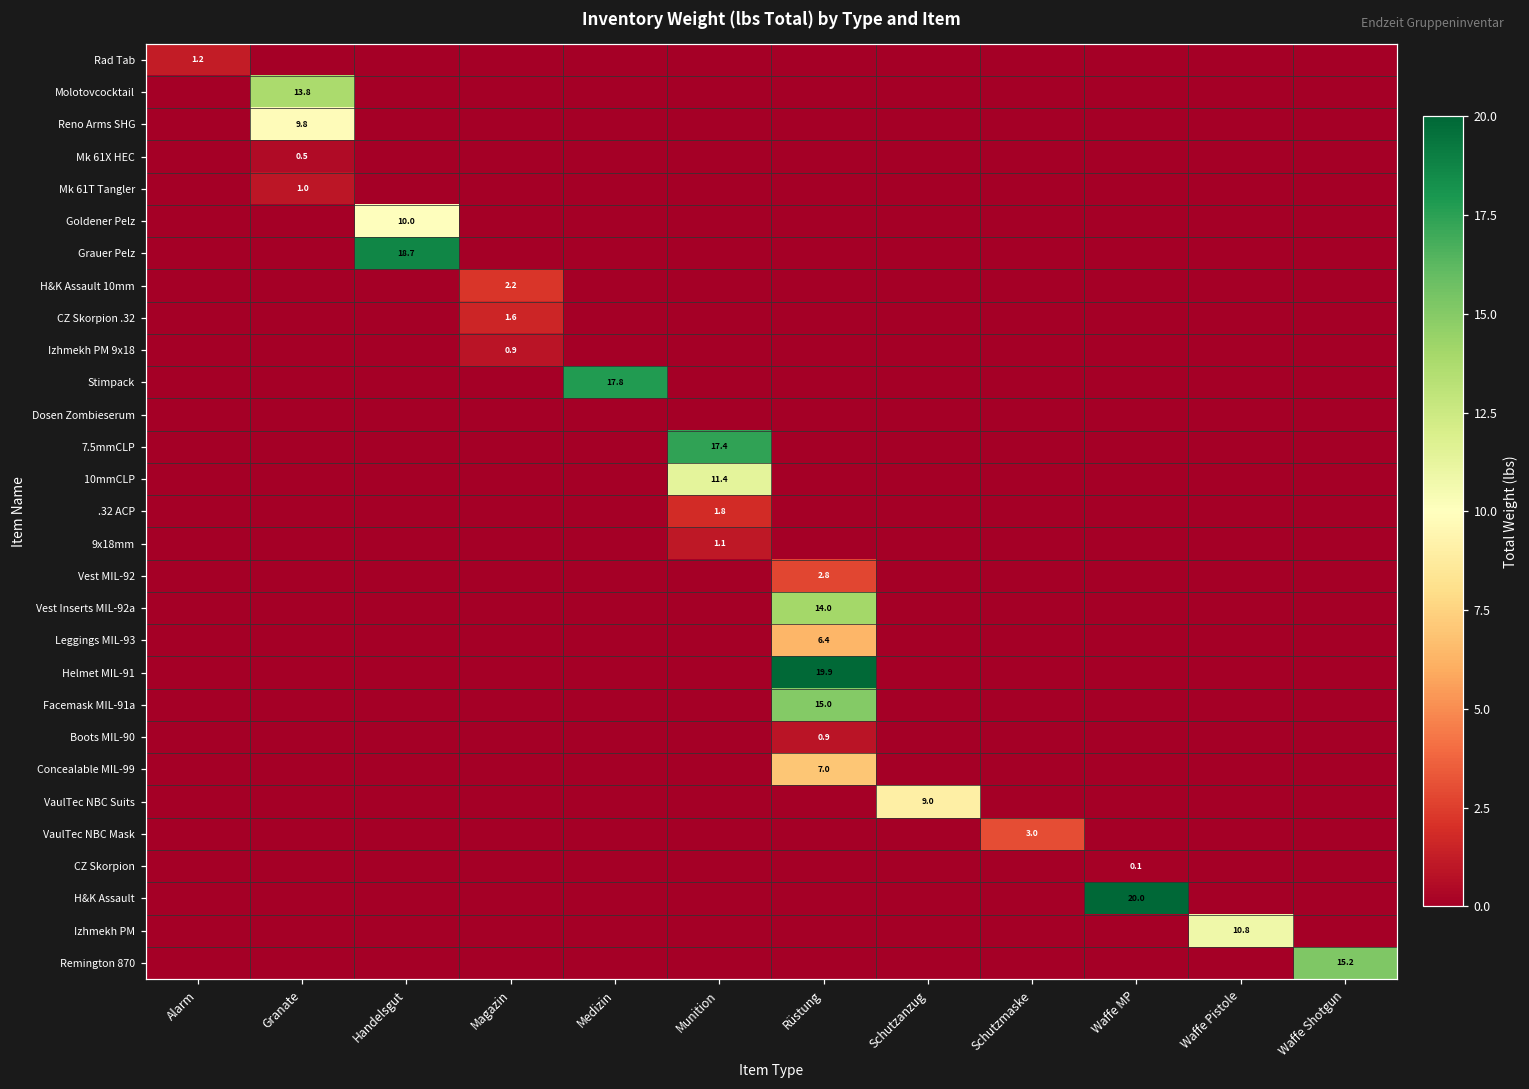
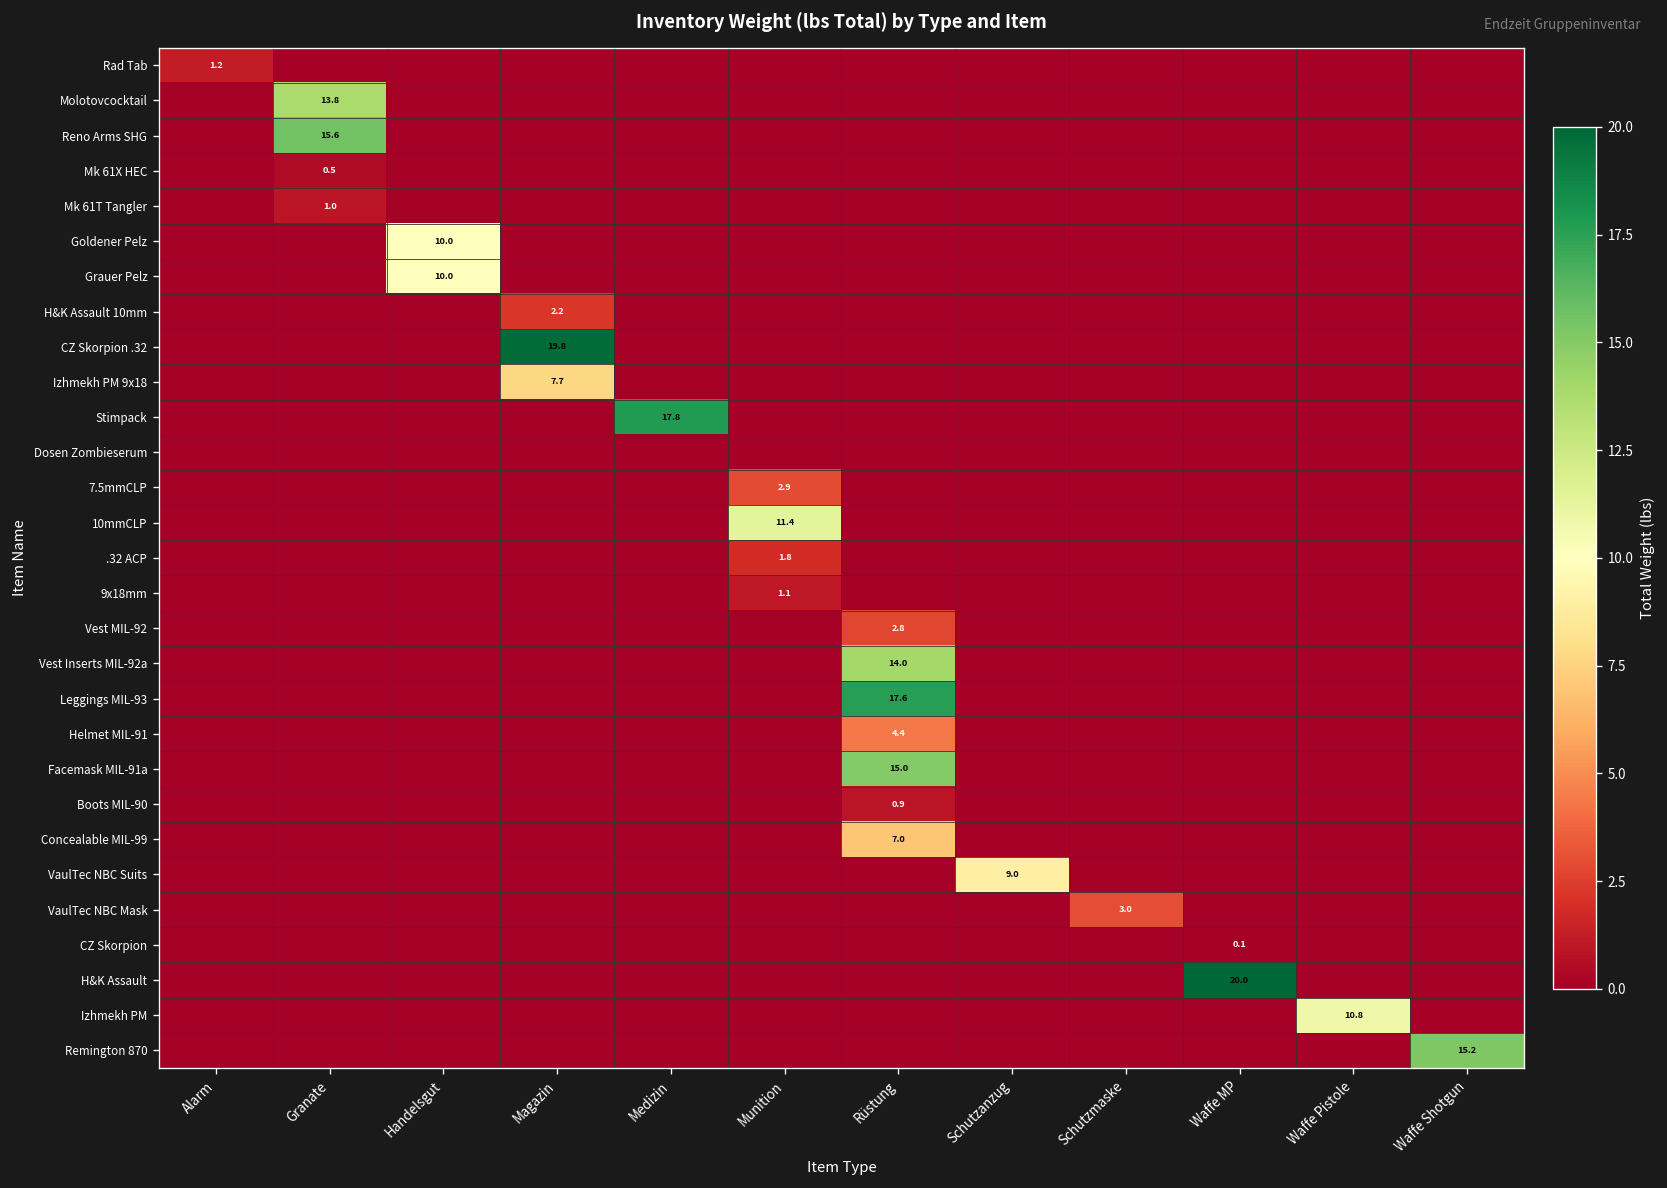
Reno Arms SHG, Granate: 9.8 -> 15.6
Grauer Pelz, Handelsgut: 18.7 -> 10.0
CZ Skorpion .32, Magazin: 1.6 -> 19.8
Izhmekh PM 9x18, Magazin: 0.9 -> 7.7
7.5mmCLP, Munition: 17.4 -> 2.9
Leggings MIL-93, Rüstung: 6.4 -> 17.6
Helmet MIL-91, Rüstung: 19.9 -> 4.4
